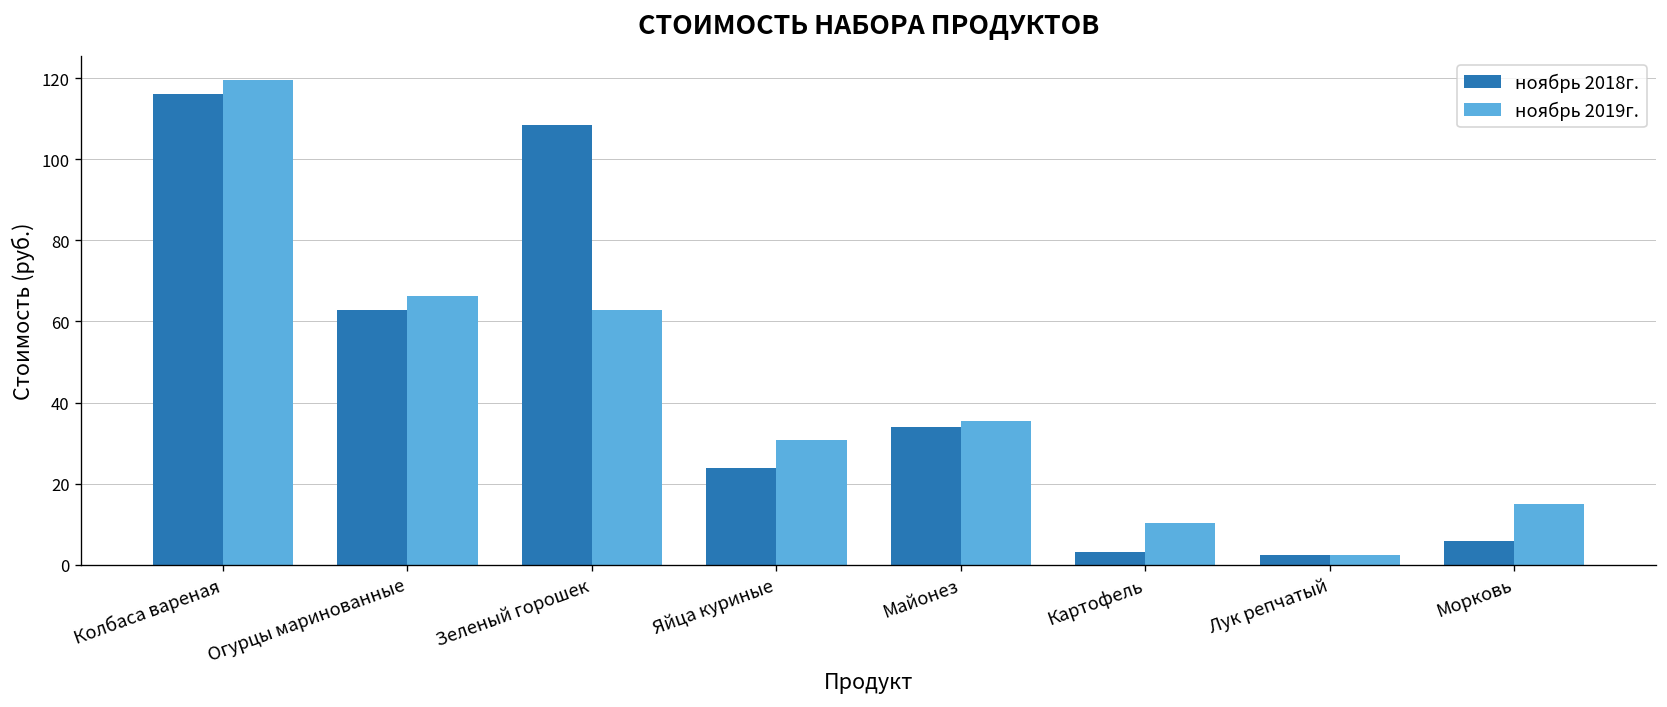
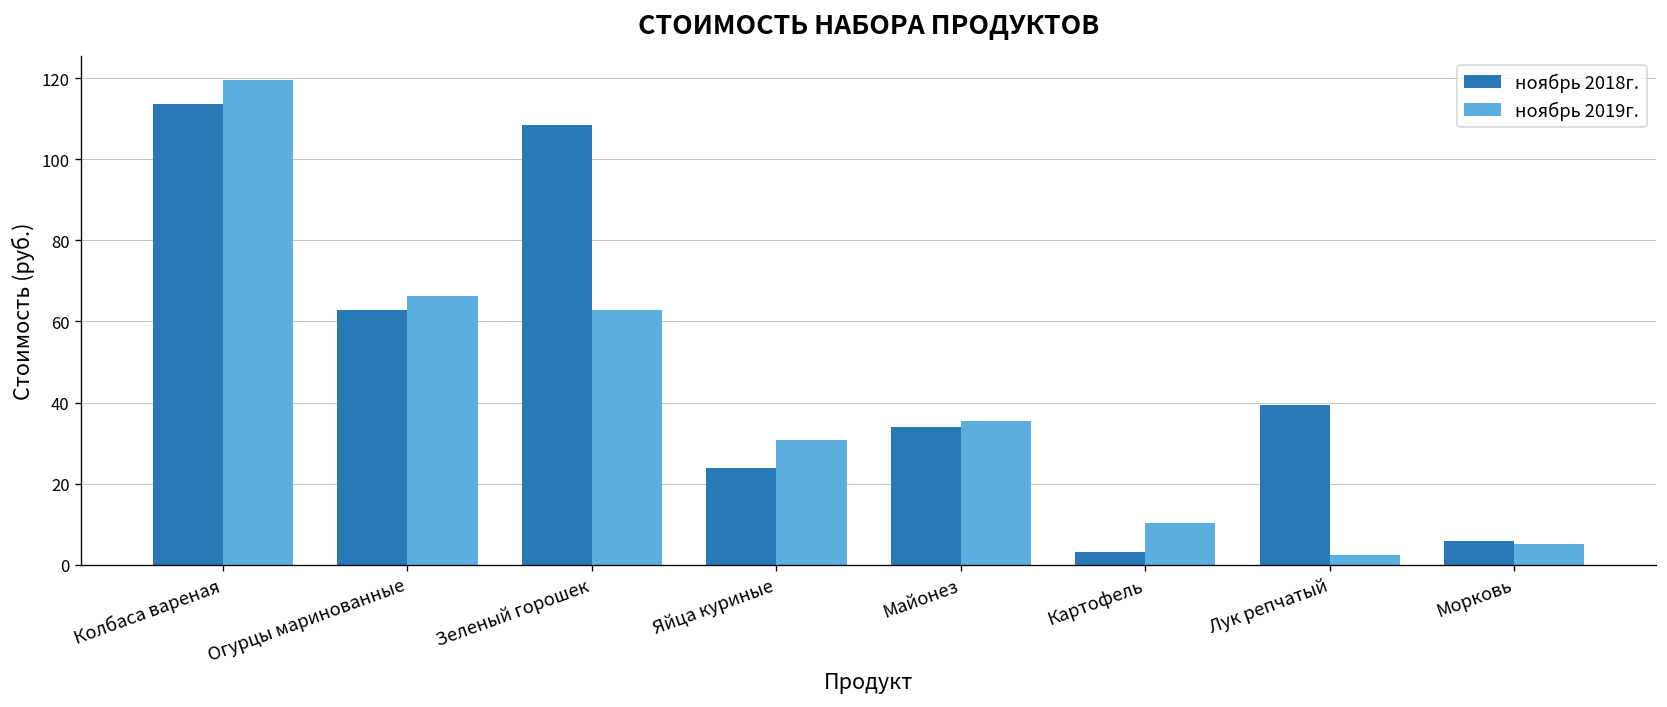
ноябрь 2018г., Колбаса вареная: 116 -> 114
ноябрь 2018г., Лук репчатый: 2 -> 39
ноябрь 2019г., Морковь: 15 -> 5
